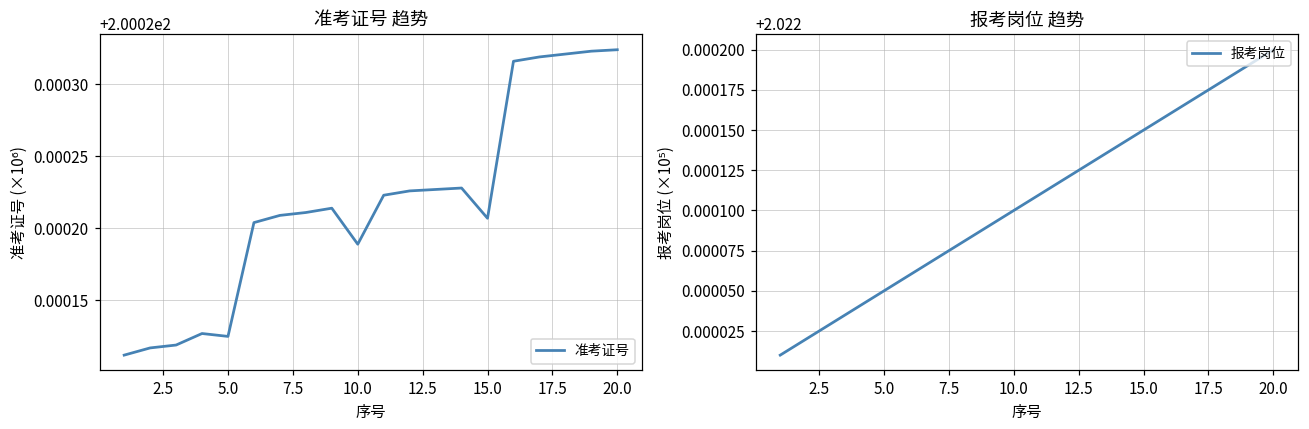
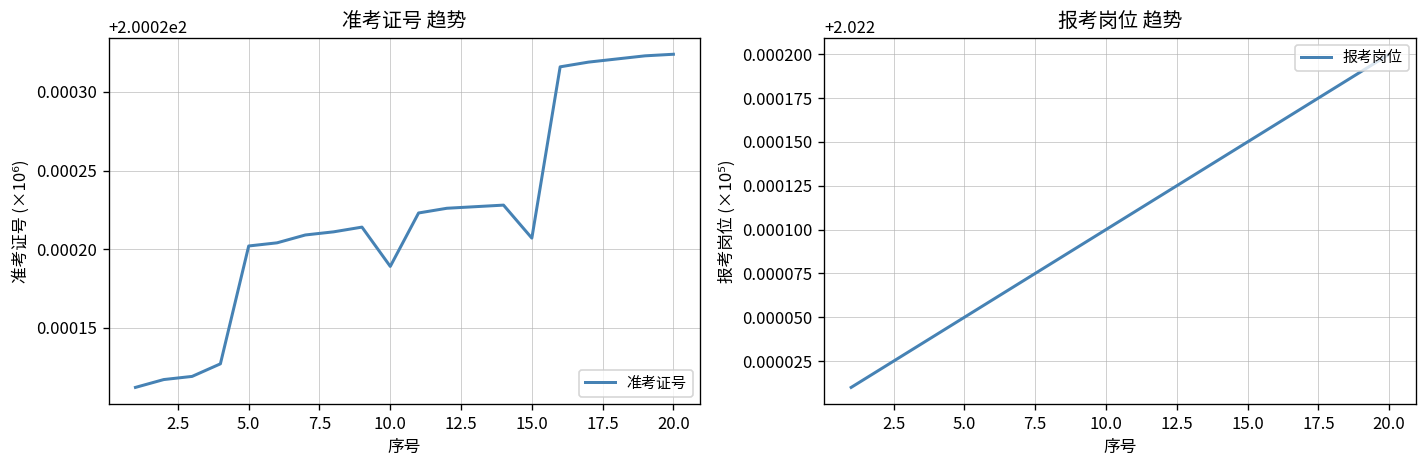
准考证号 趋势, 5.0: 200.020125 -> 200.020202
